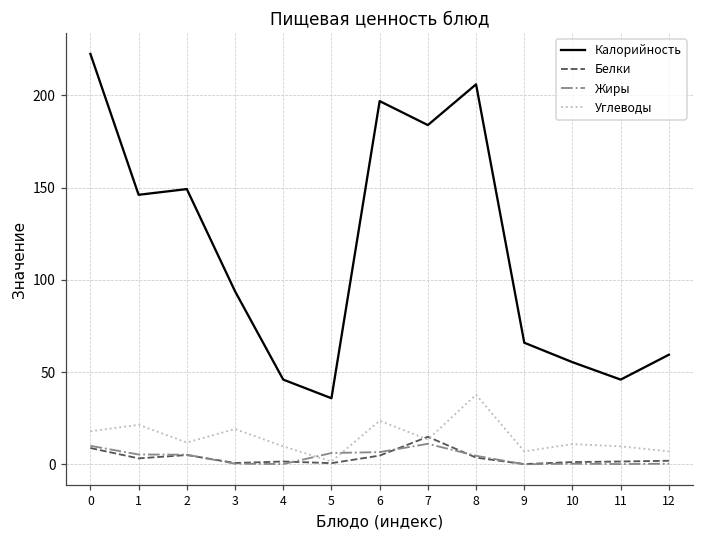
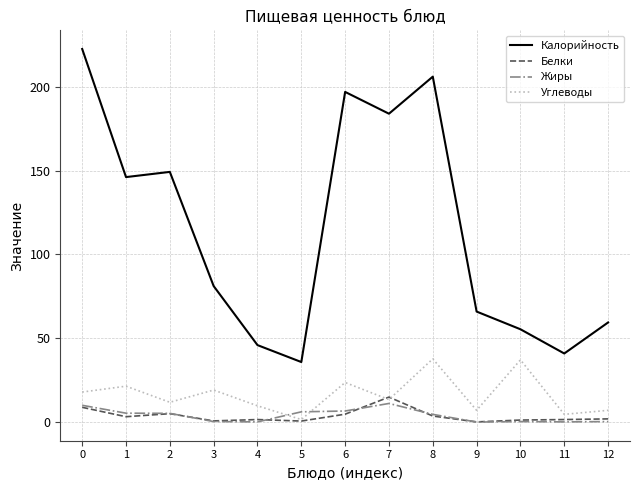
Калорийность, 3: 94 -> 81
Углеводы, 10: 11 -> 37
Калорийность, 11: 46 -> 41
Углеводы, 11: 10 -> 5
